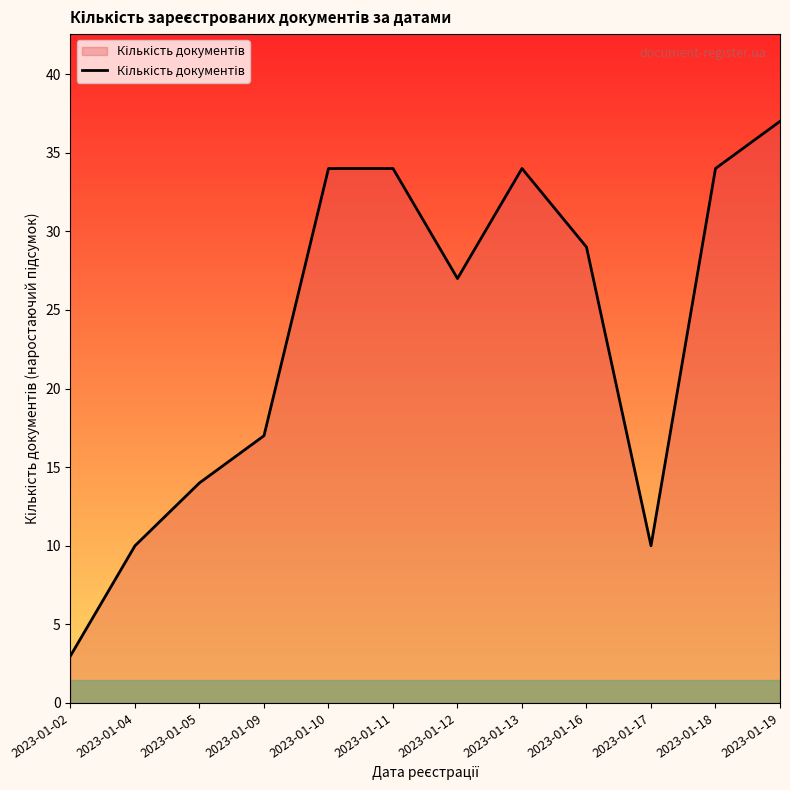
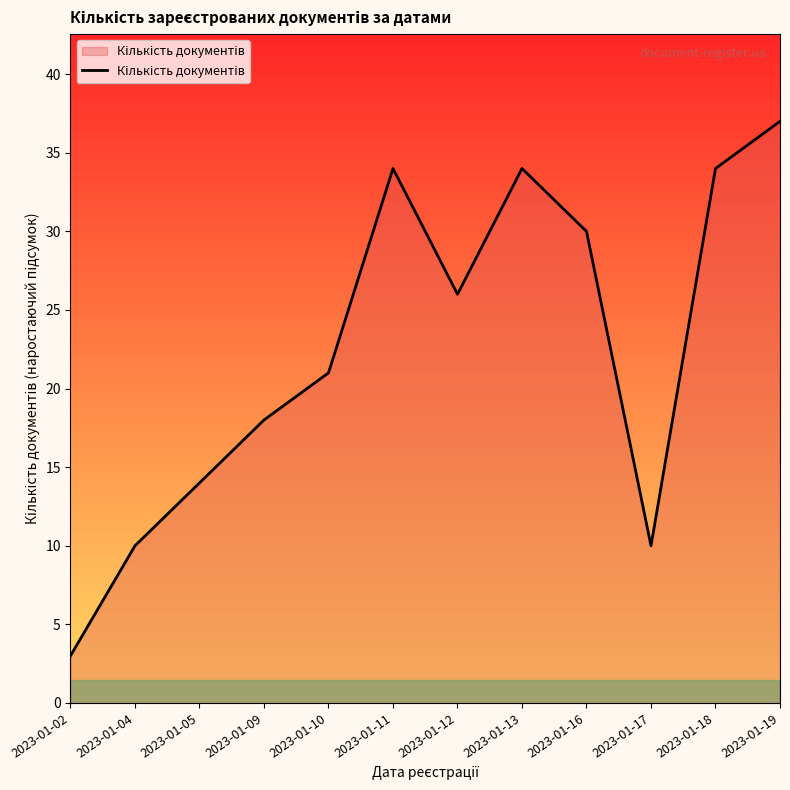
2023-01-09: 17 -> 18
2023-01-10: 34 -> 21
2023-01-12: 27 -> 26
2023-01-16: 29 -> 30
